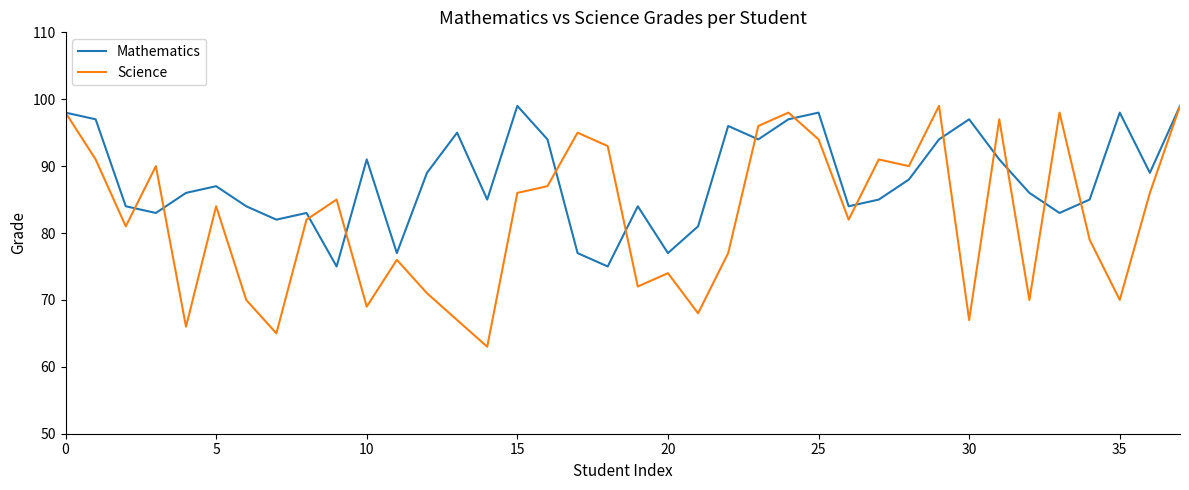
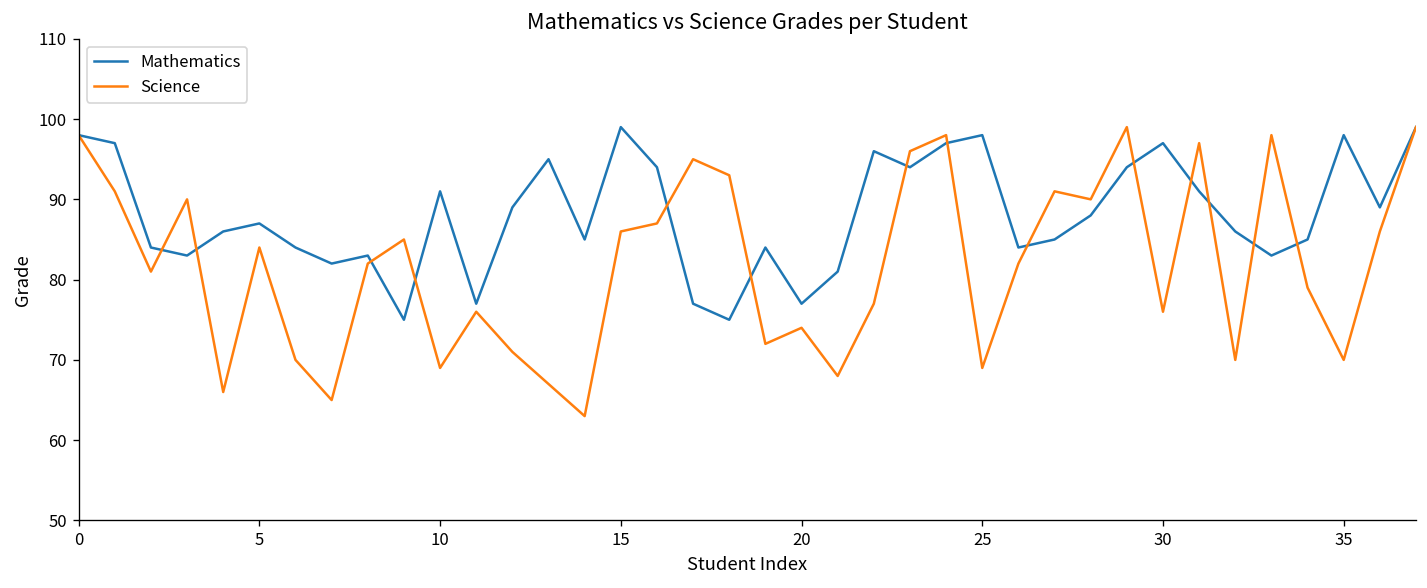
Science, 25: 94 -> 69
Science, 30: 67 -> 76
